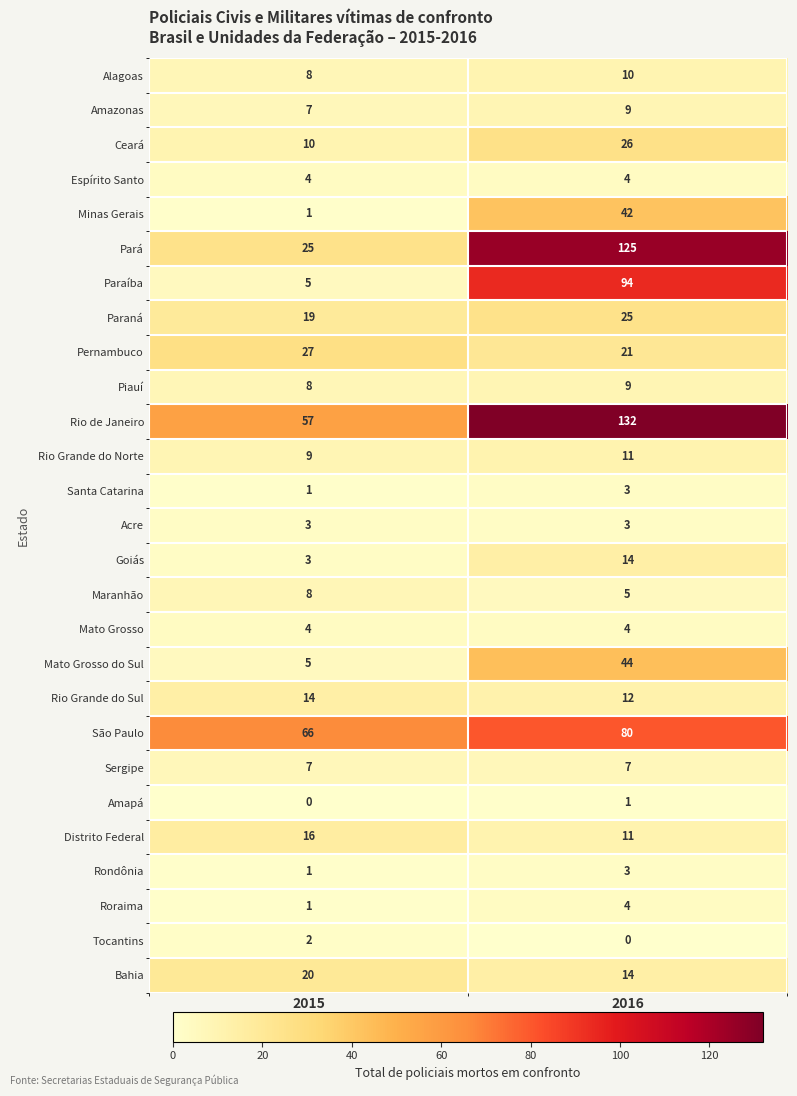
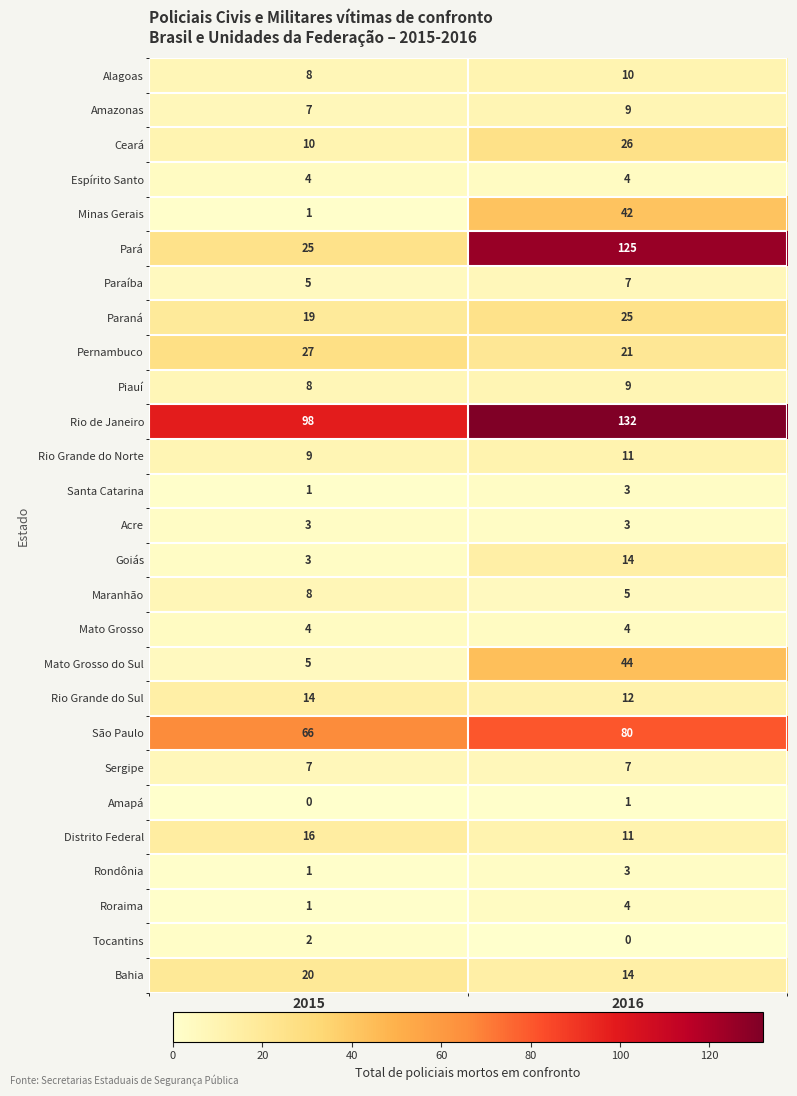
Paraíba, 2016: 94 -> 7
Rio de Janeiro, 2015: 57 -> 98
